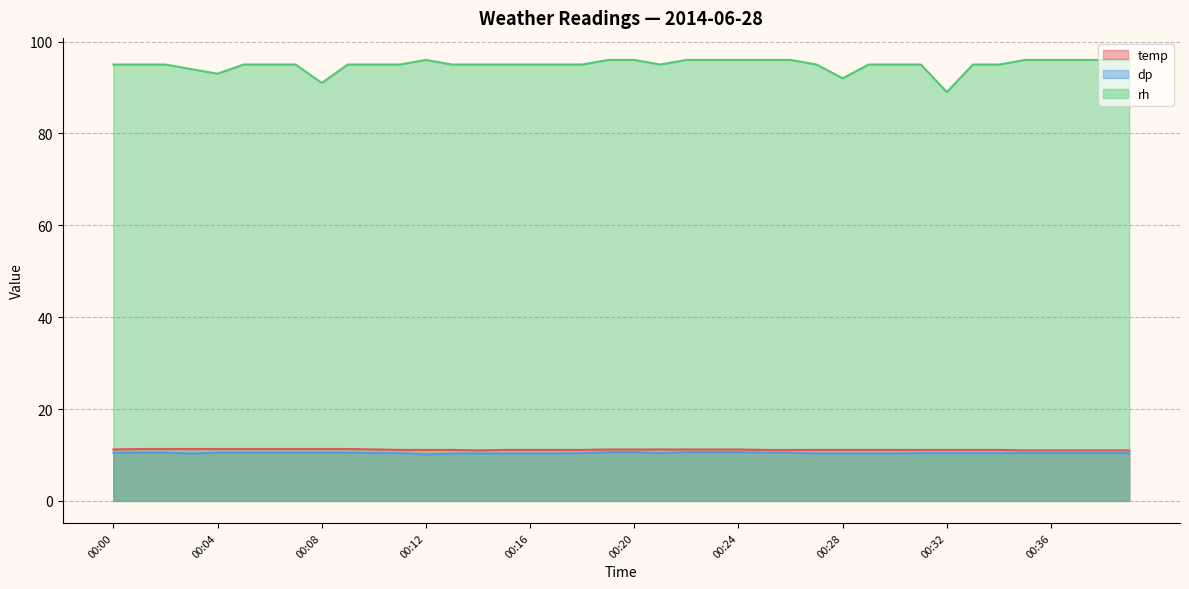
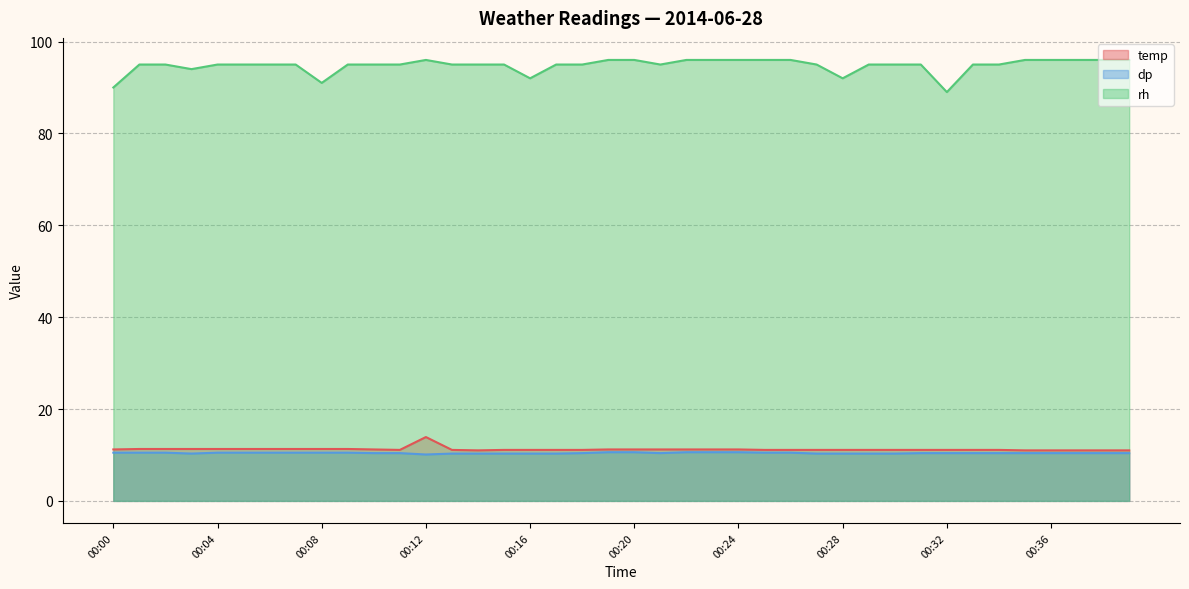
rh, 00:00: 95 -> 90
rh, 00:04: 93 -> 95
temp, 00:12: 11 -> 14
rh, 00:16: 95 -> 92
